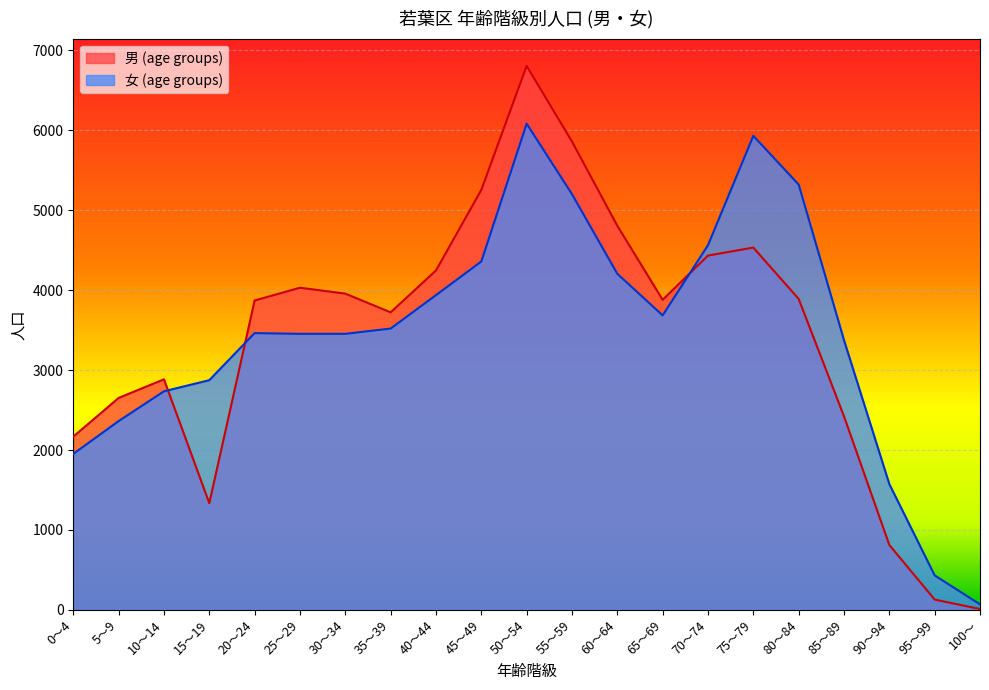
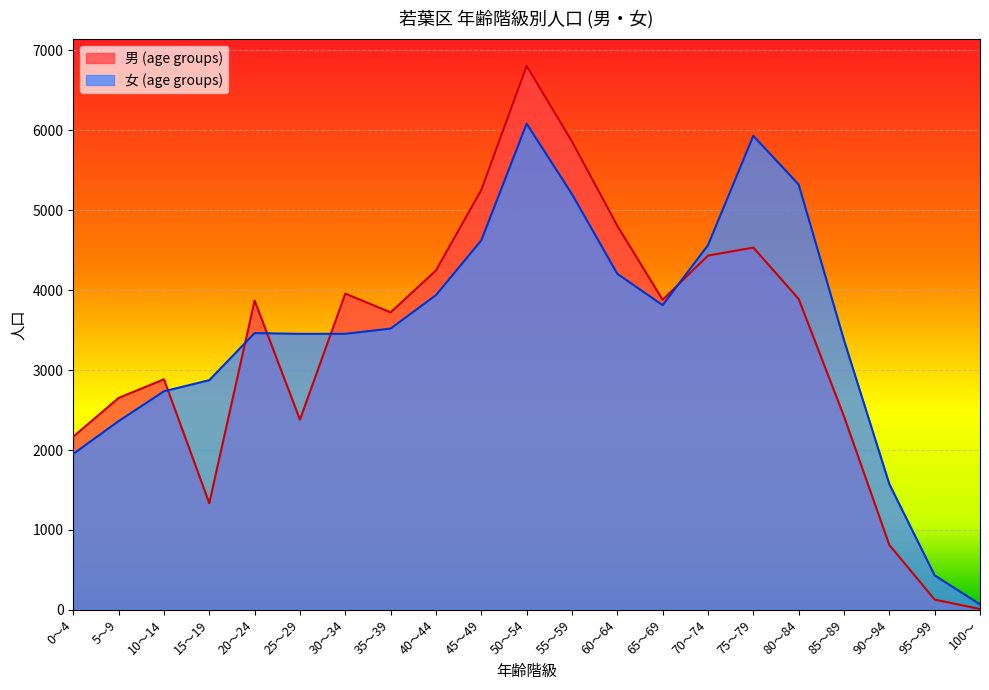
男 (age groups), 25～29: 4000 -> 2400
女 (age groups), 45～49: 4400 -> 4600
女 (age groups), 65～69: 3700 -> 3800
